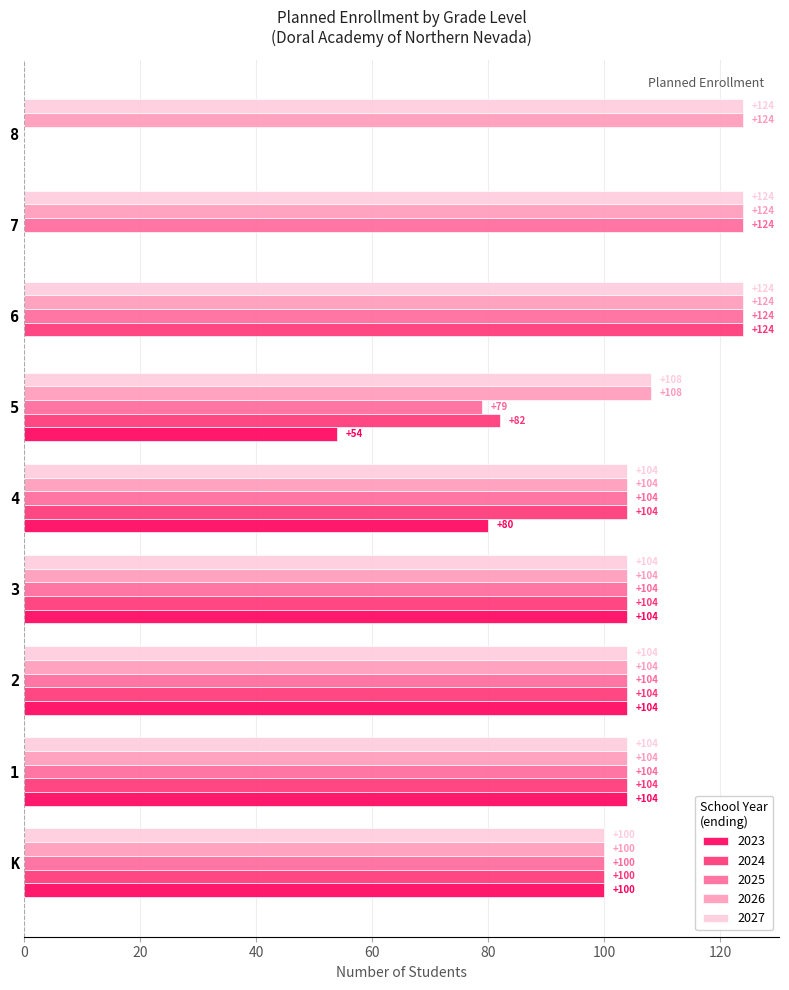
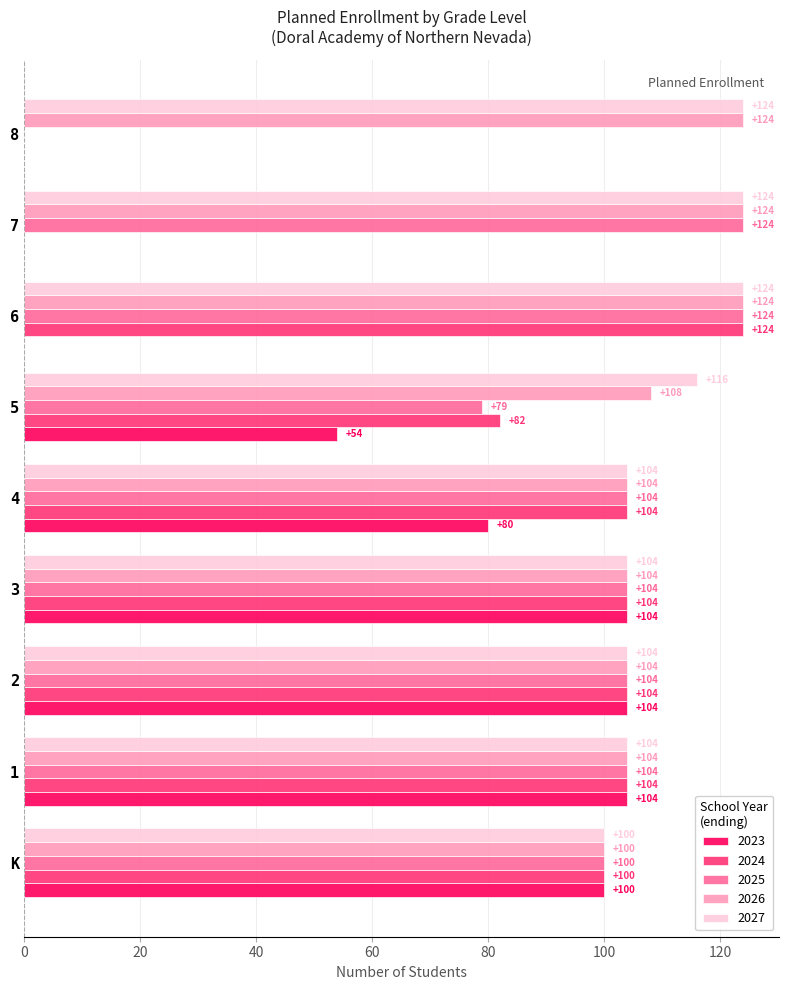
2027, 5: +108 -> +116
